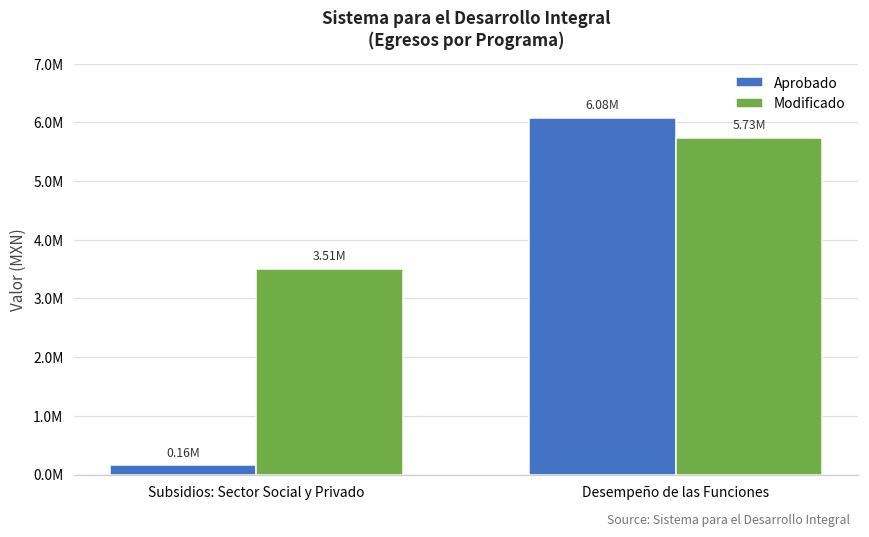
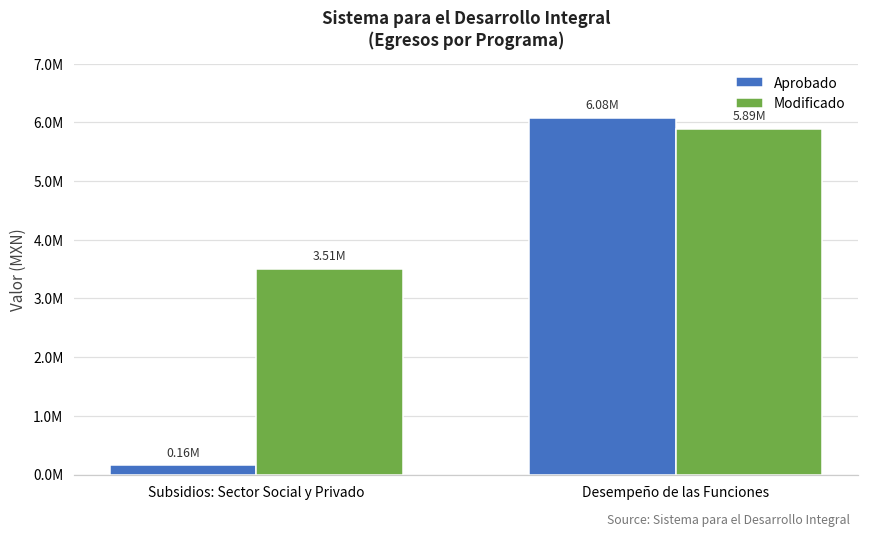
Modificado, Desempeño de las Funciones: 5.73M -> 5.89M
